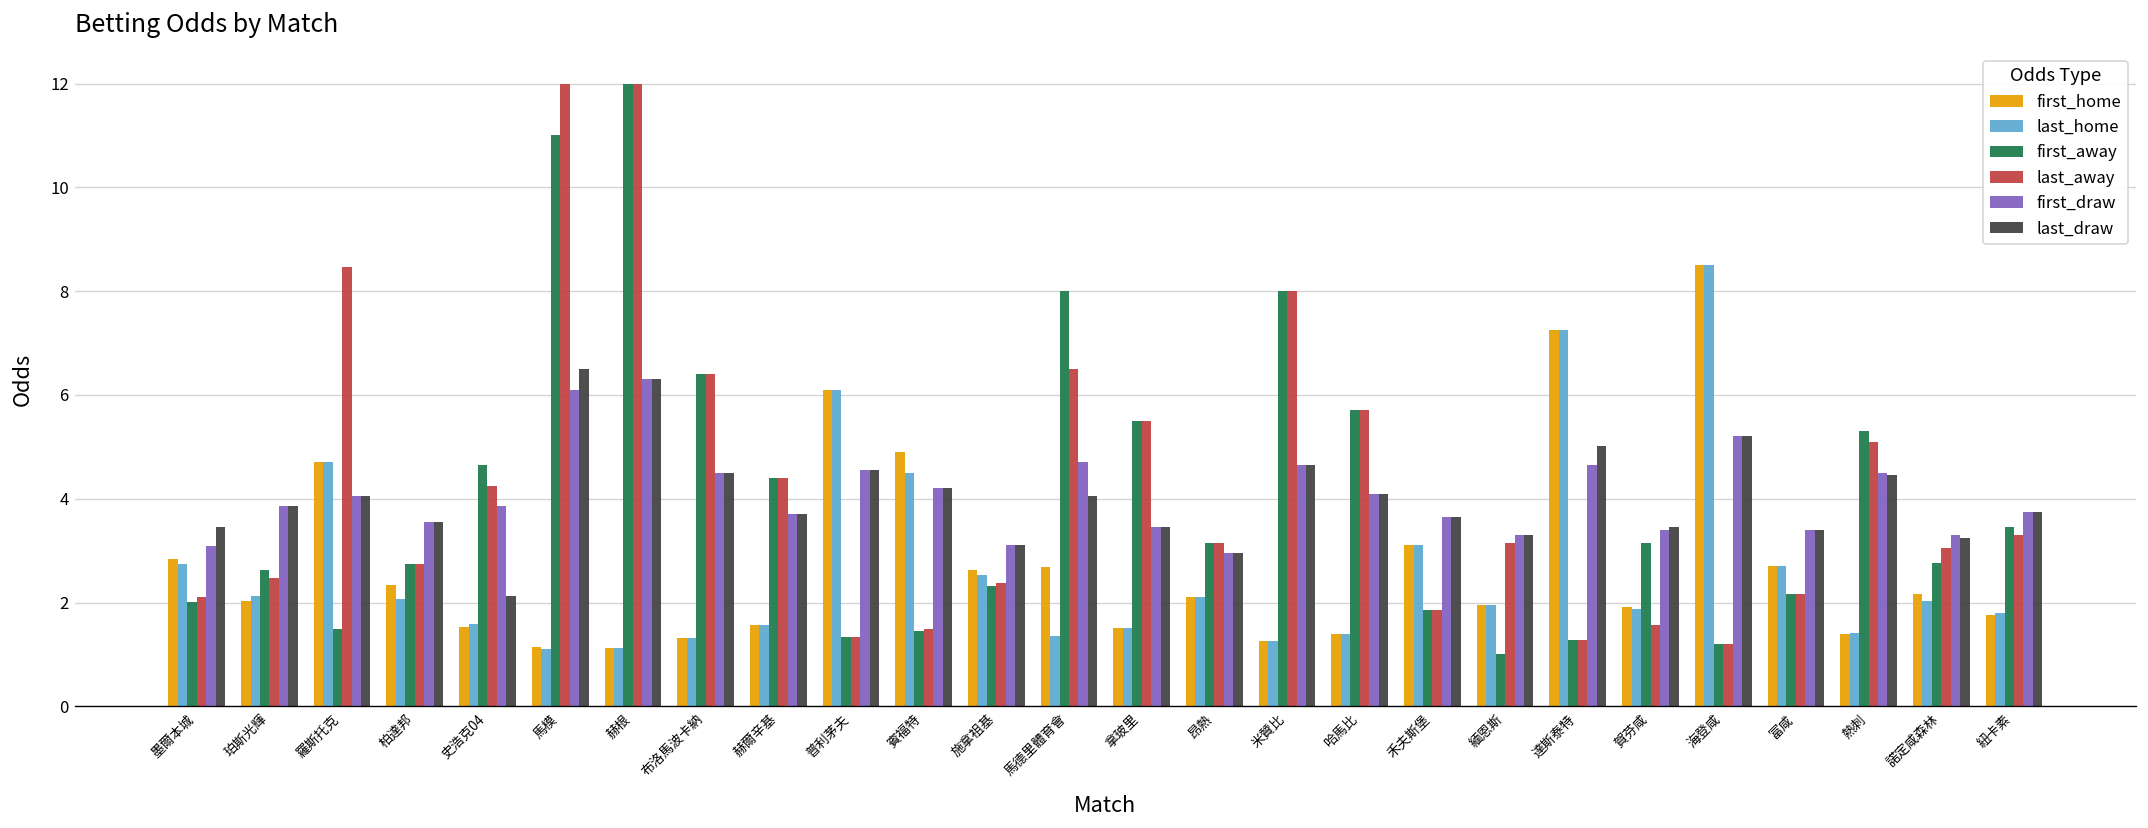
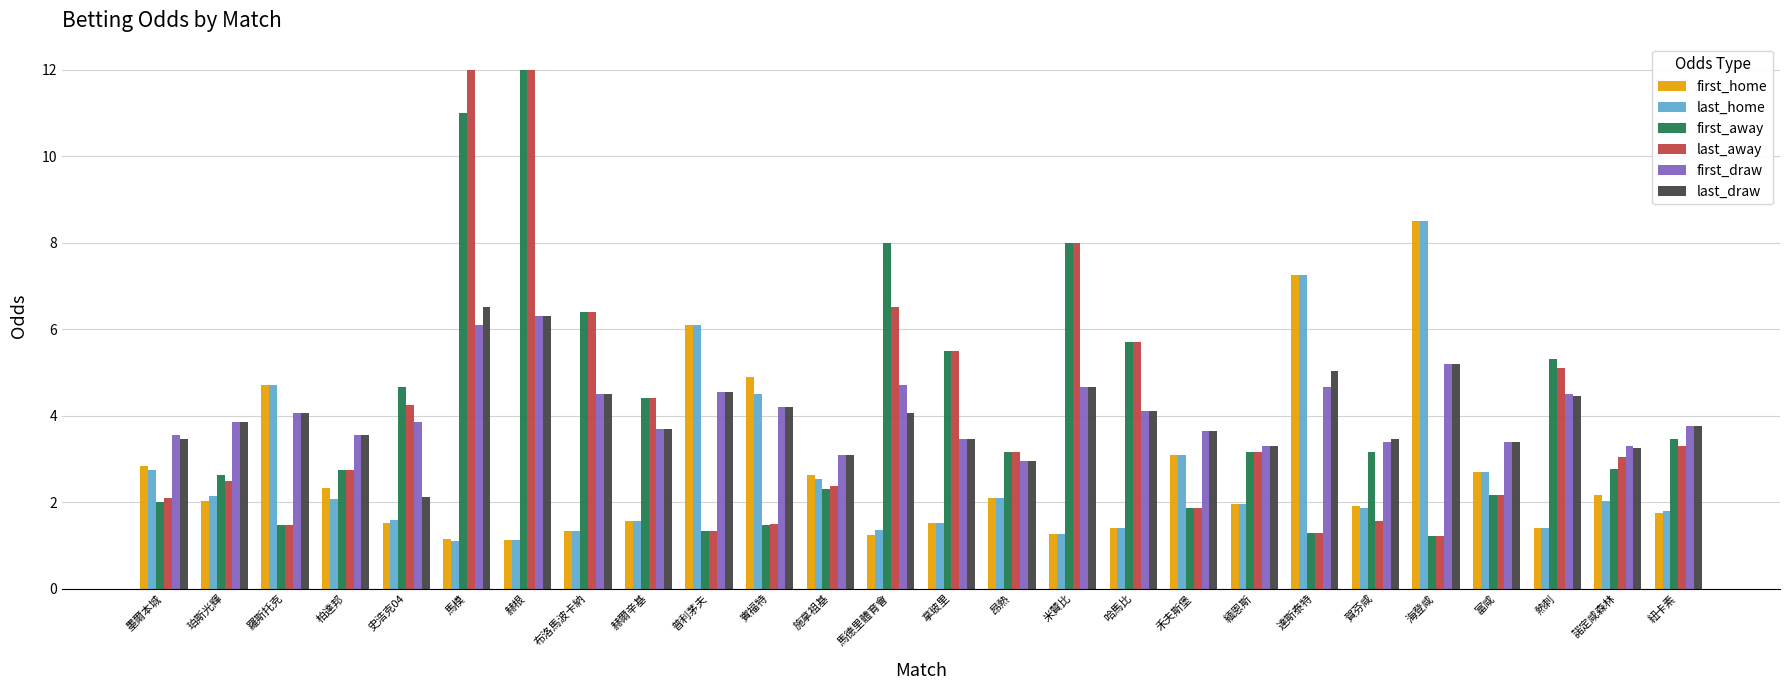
first_draw, 墨爾本城: 3.1 -> 3.6
last_away, 羅斯托克: 8.5 -> 1.5
first_home, 馬德里體育會: 2.7 -> 1.3
first_away, 緬恩斯: 1.0 -> 3.2
